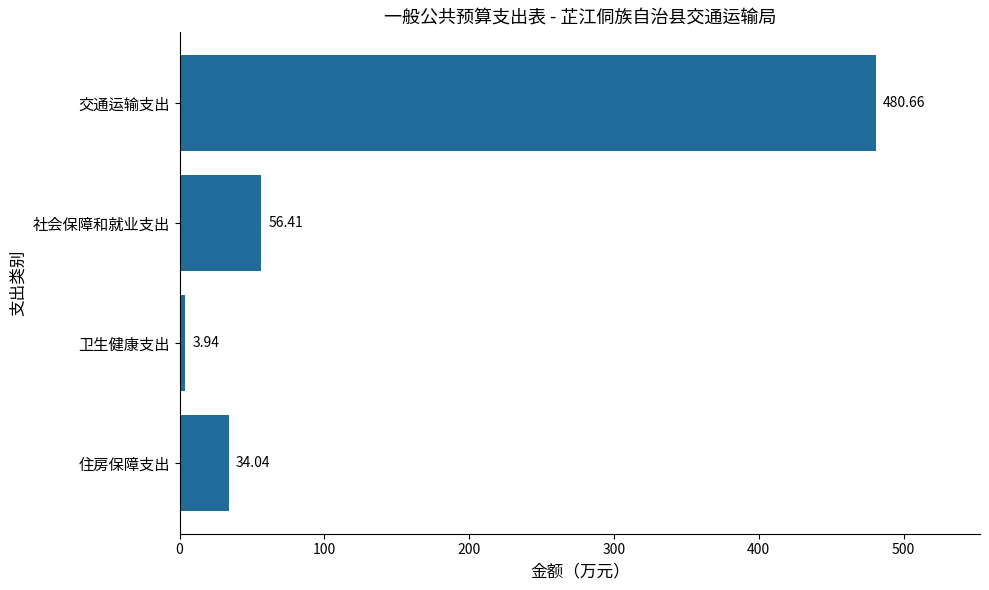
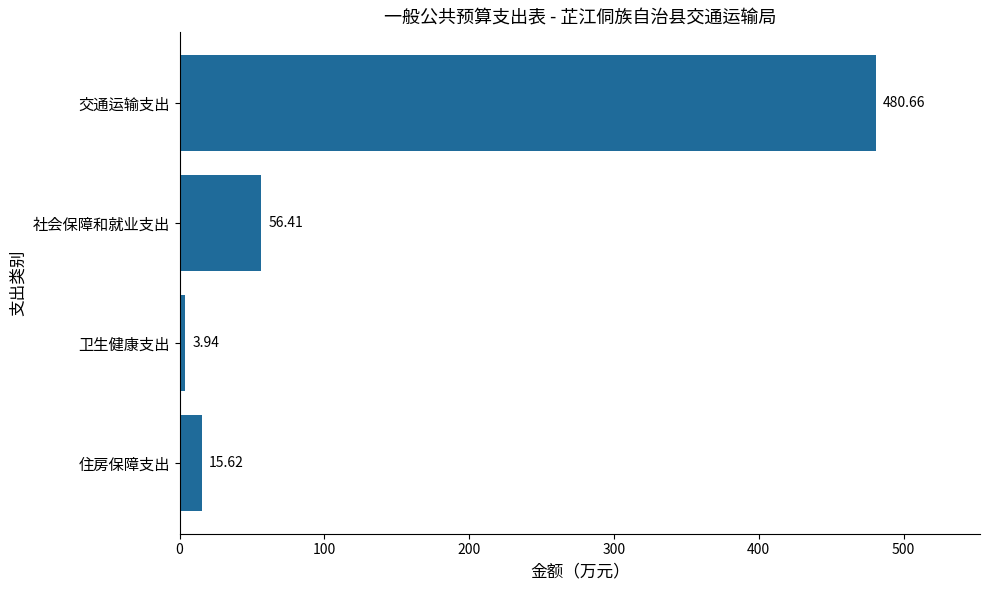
住房保障支出: 34.04 -> 15.62
